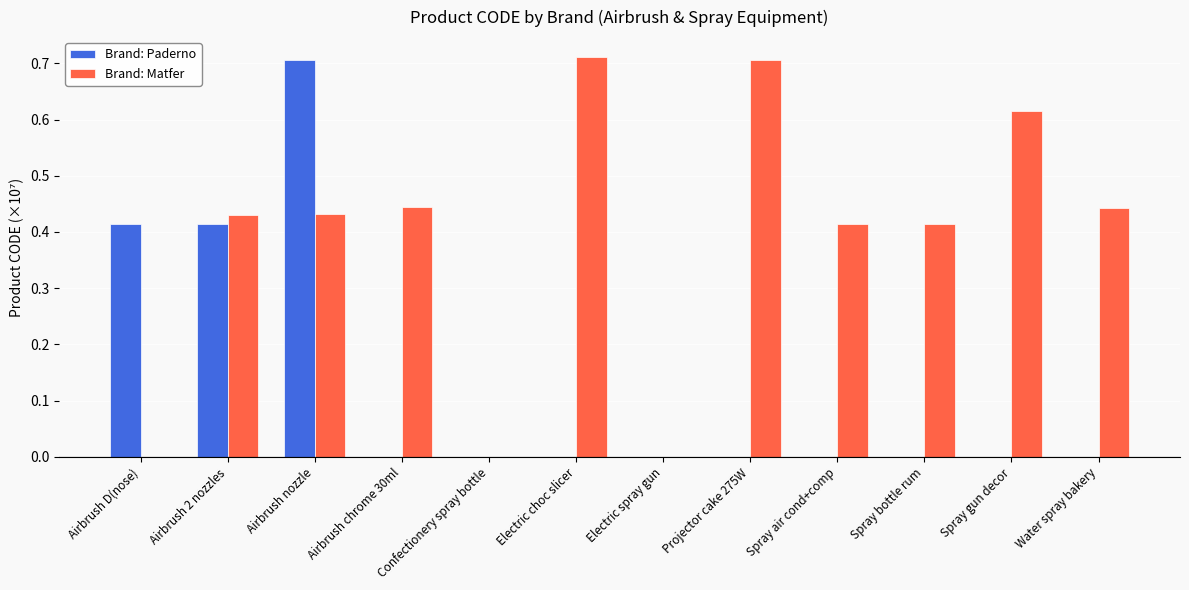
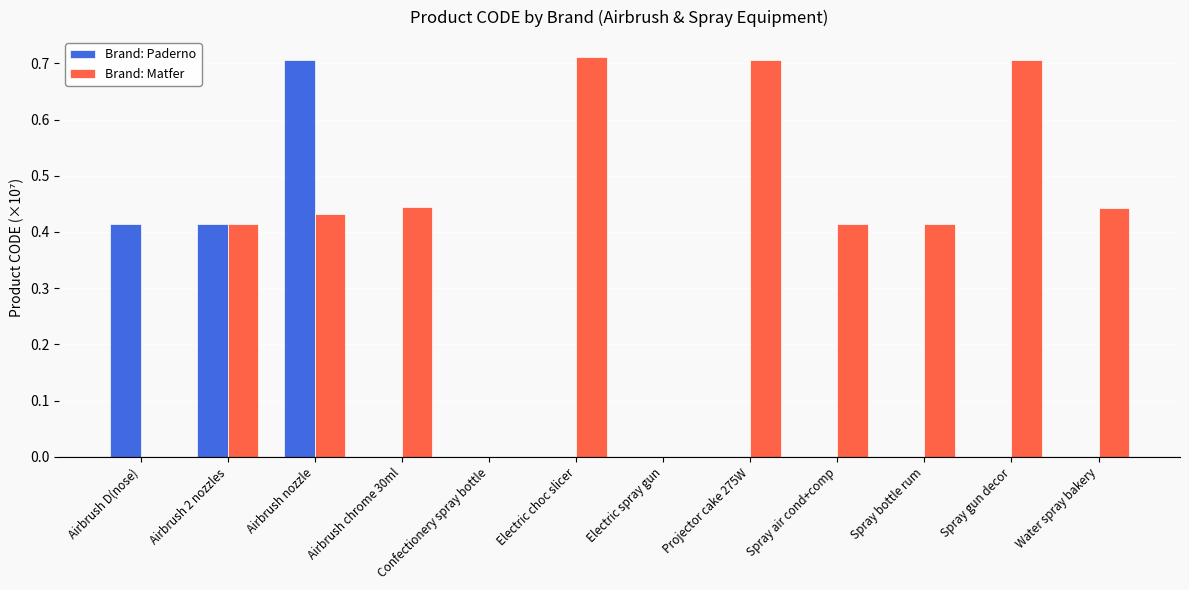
Brand: Matfer, Airbrush 2 nozzles: 0.43 -> 0.41
Brand: Matfer, Spray gun decor: 0.62 -> 0.71
